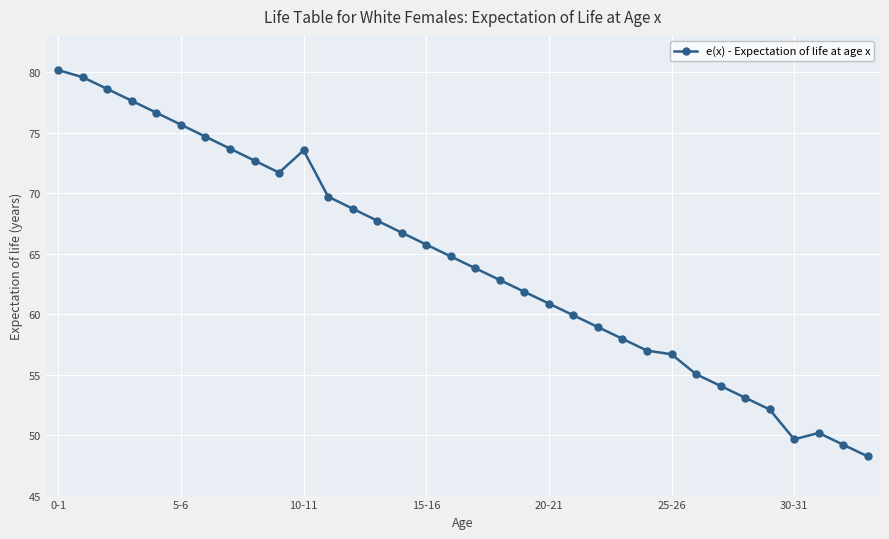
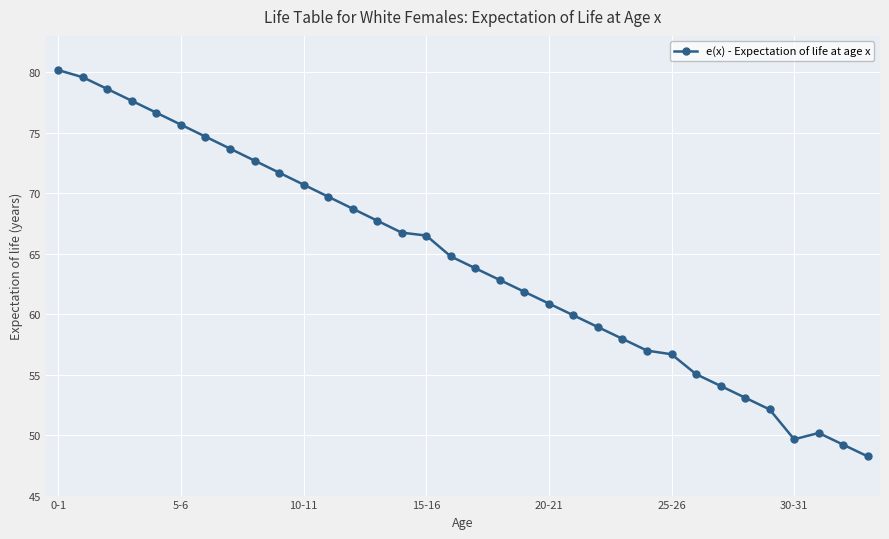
10-11: 73.5 -> 70.7
15-16: 65.8 -> 66.5
